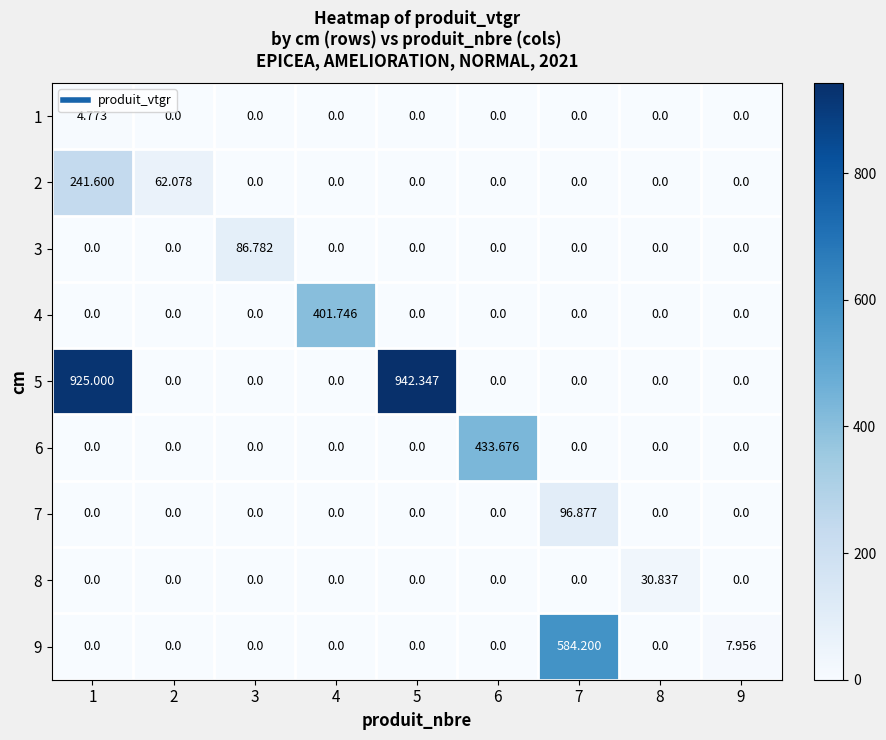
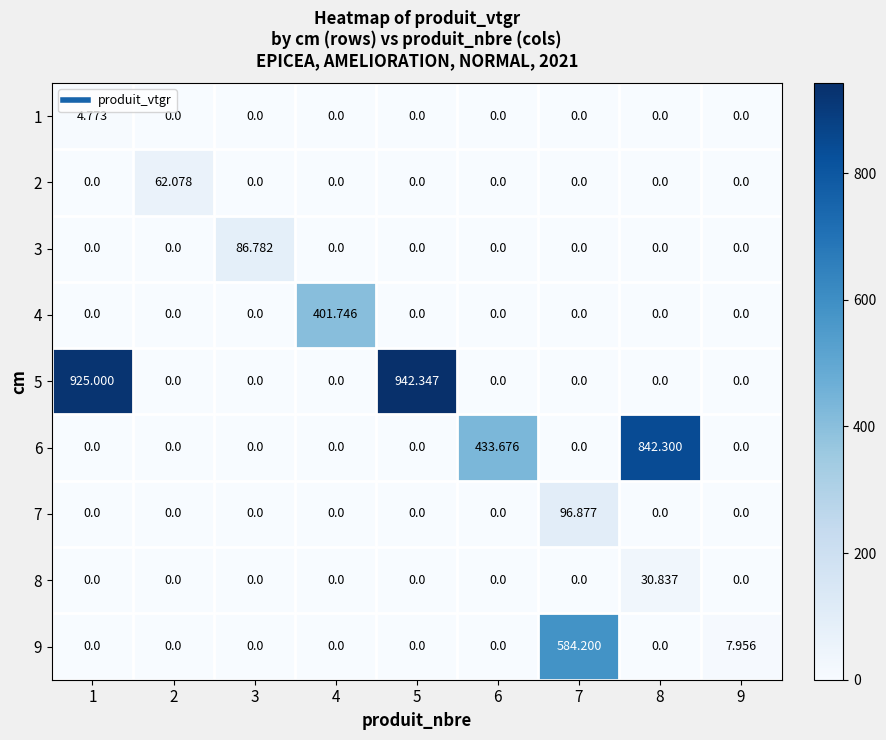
2, 1: 241.600 -> 0.0
6, 8: 0.0 -> 842.300
